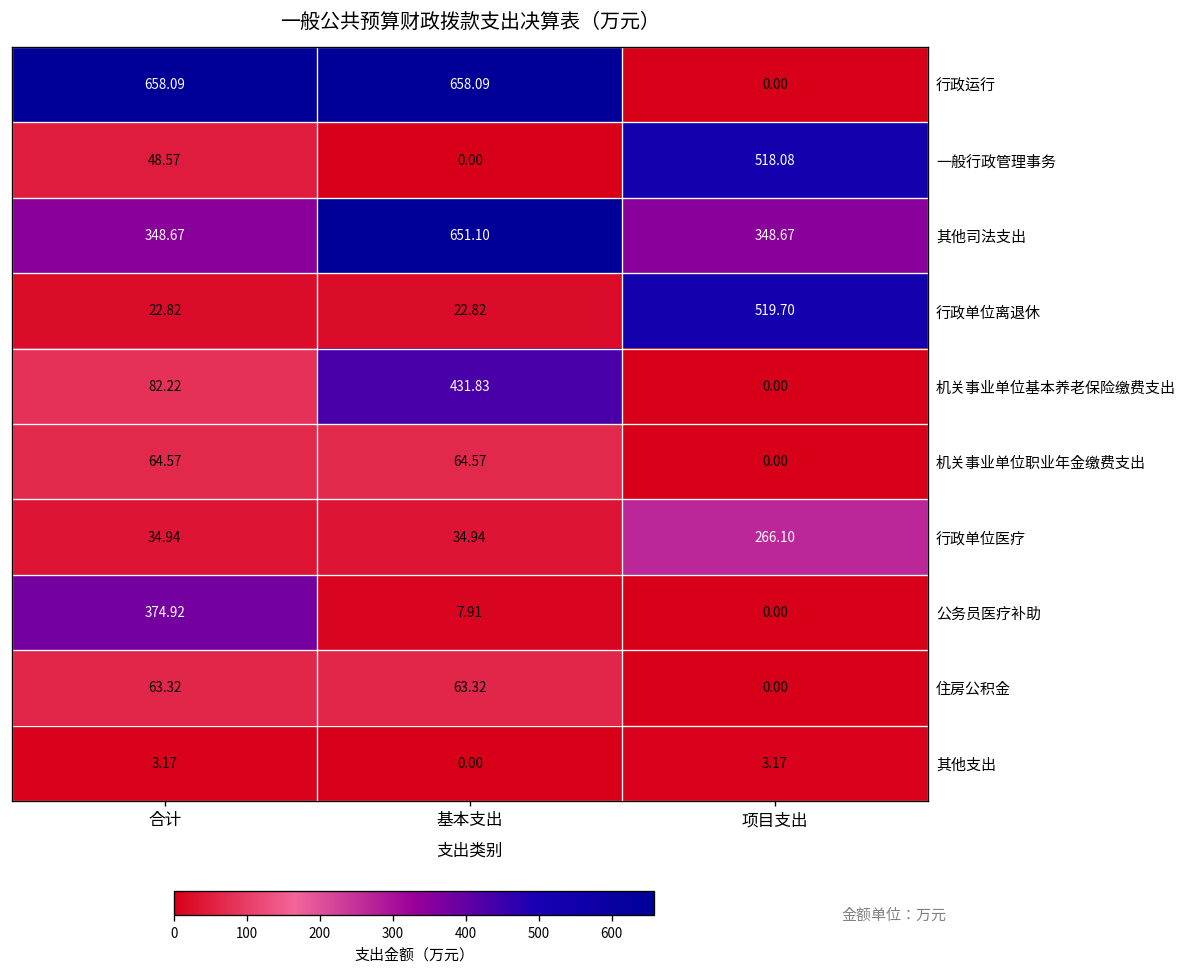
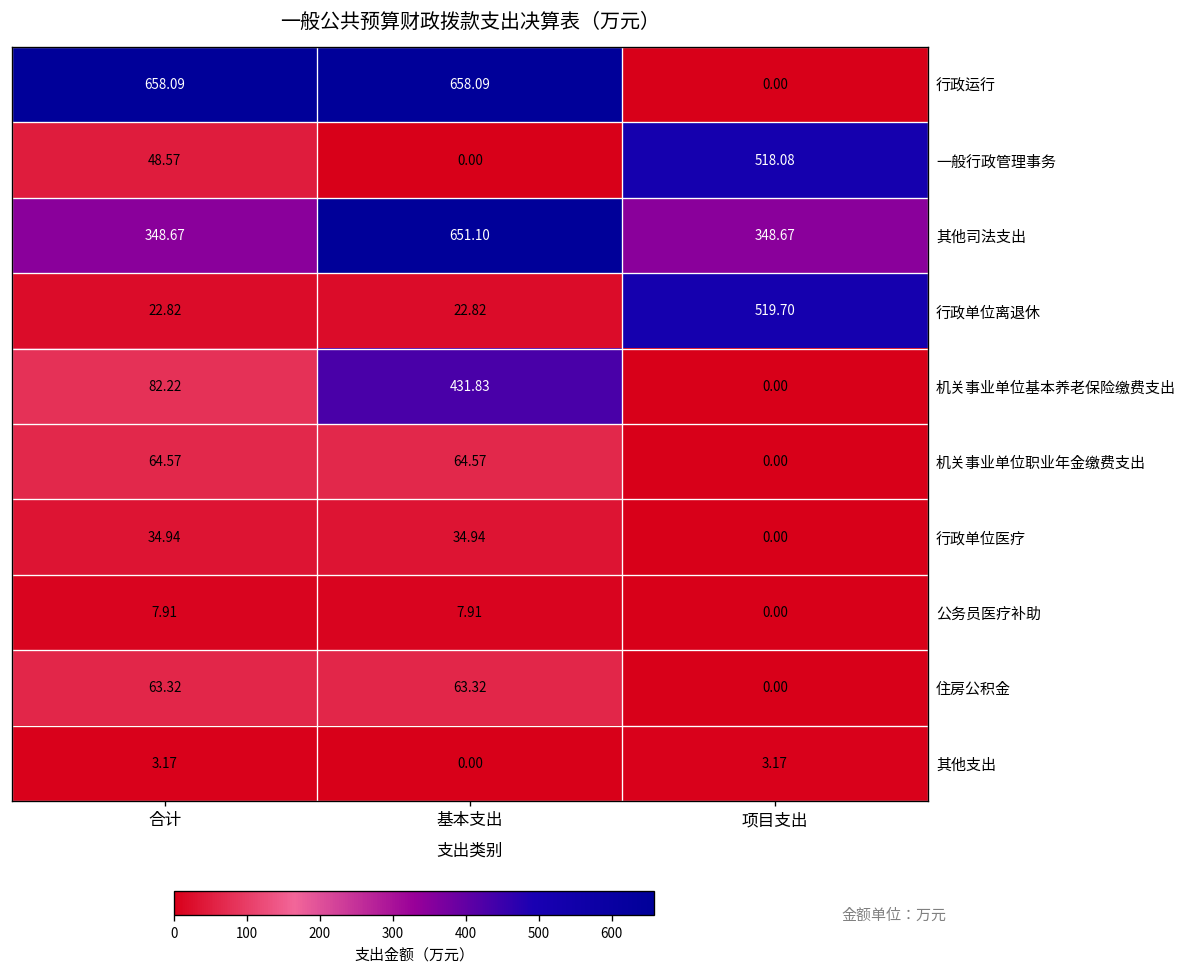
行政单位医疗, 项目支出: 266.10 -> 0.00
公务员医疗补助, 合计: 374.92 -> 7.91
